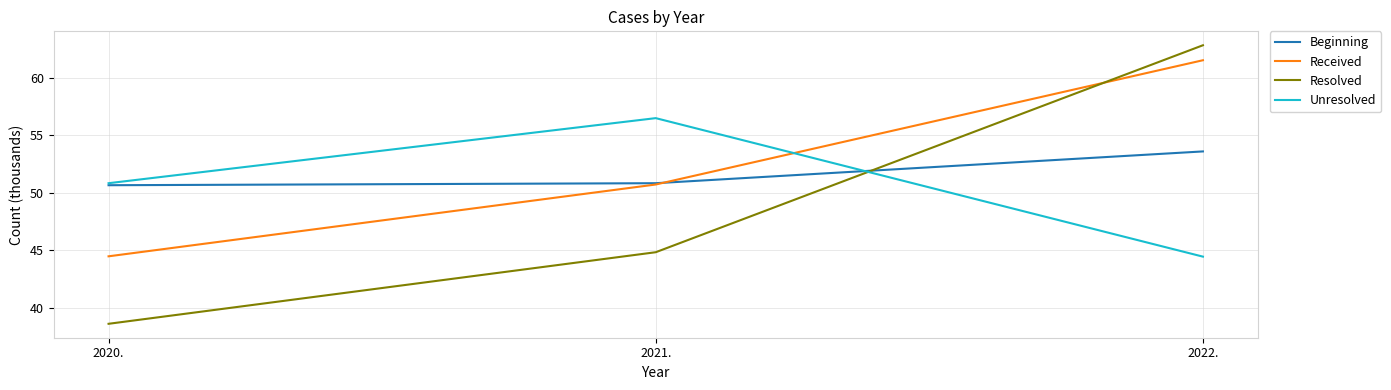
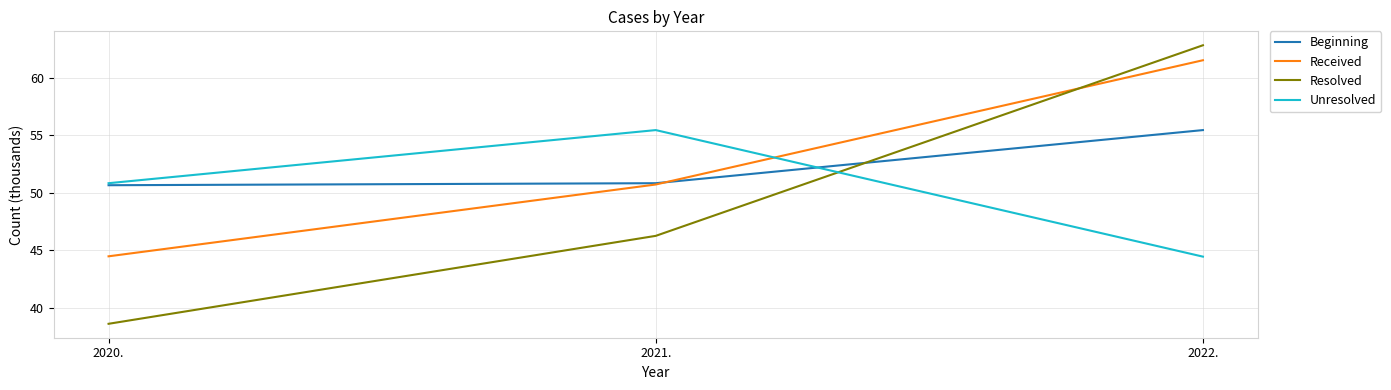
Resolved, 2021.: 44.8 -> 46.3
Unresolved, 2021.: 56.5 -> 55.4
Beginning, 2022.: 53.6 -> 55.4
